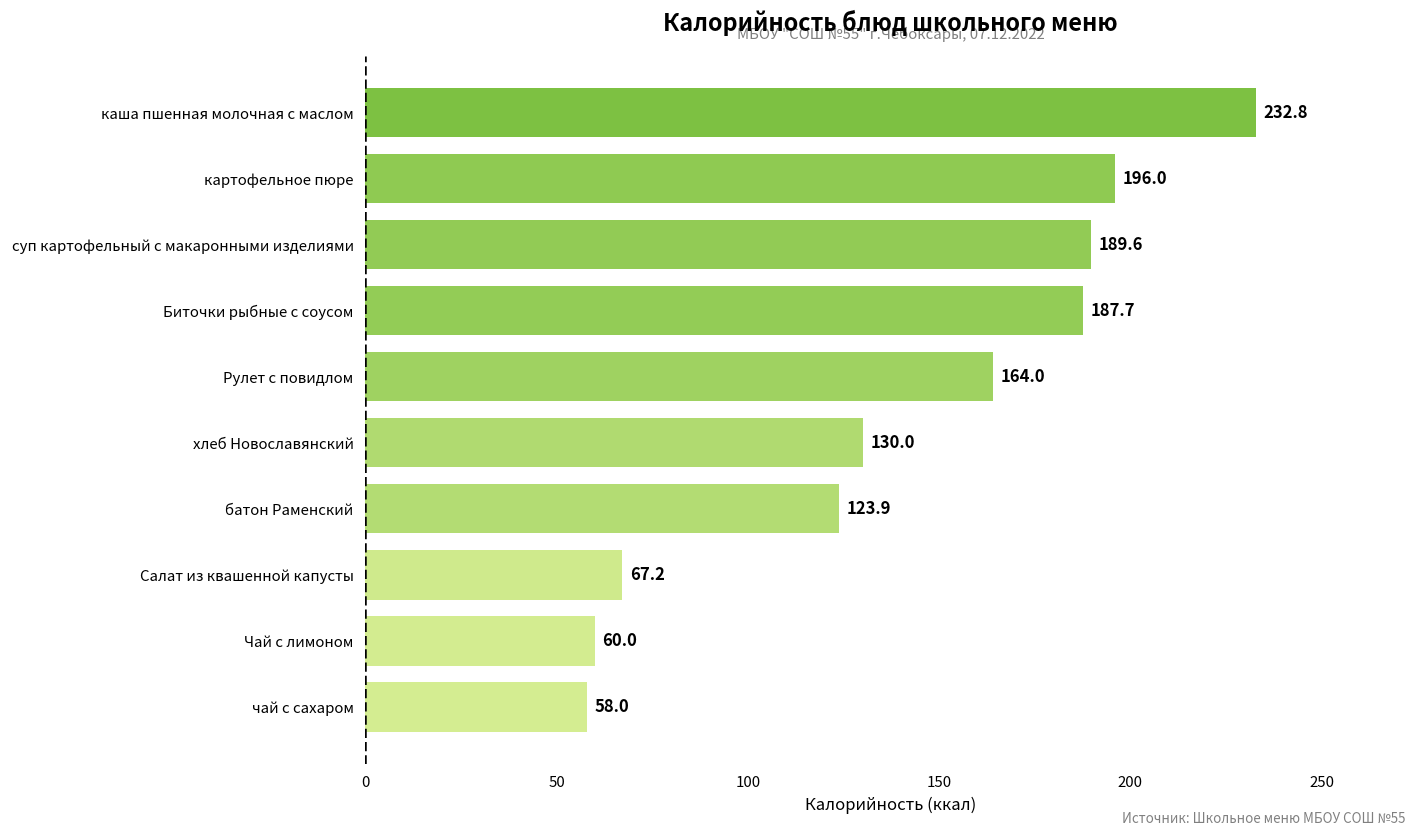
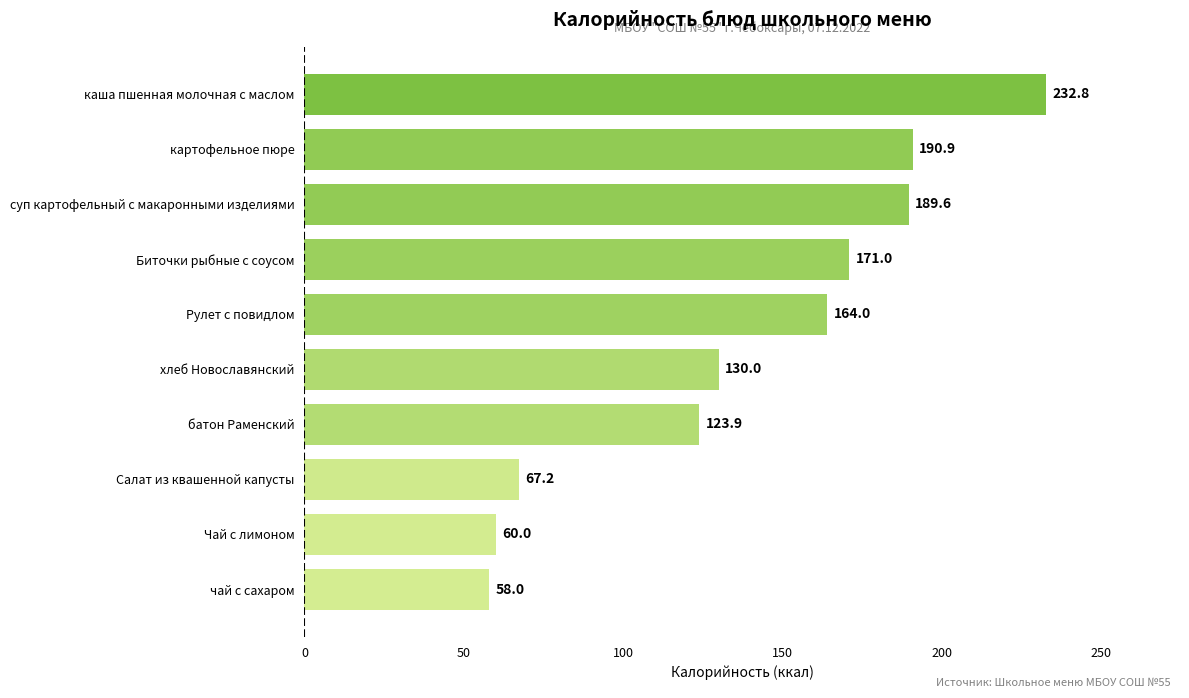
картофельное пюре: 196.0 -> 190.9
Биточки рыбные с соусом: 187.7 -> 171.0
